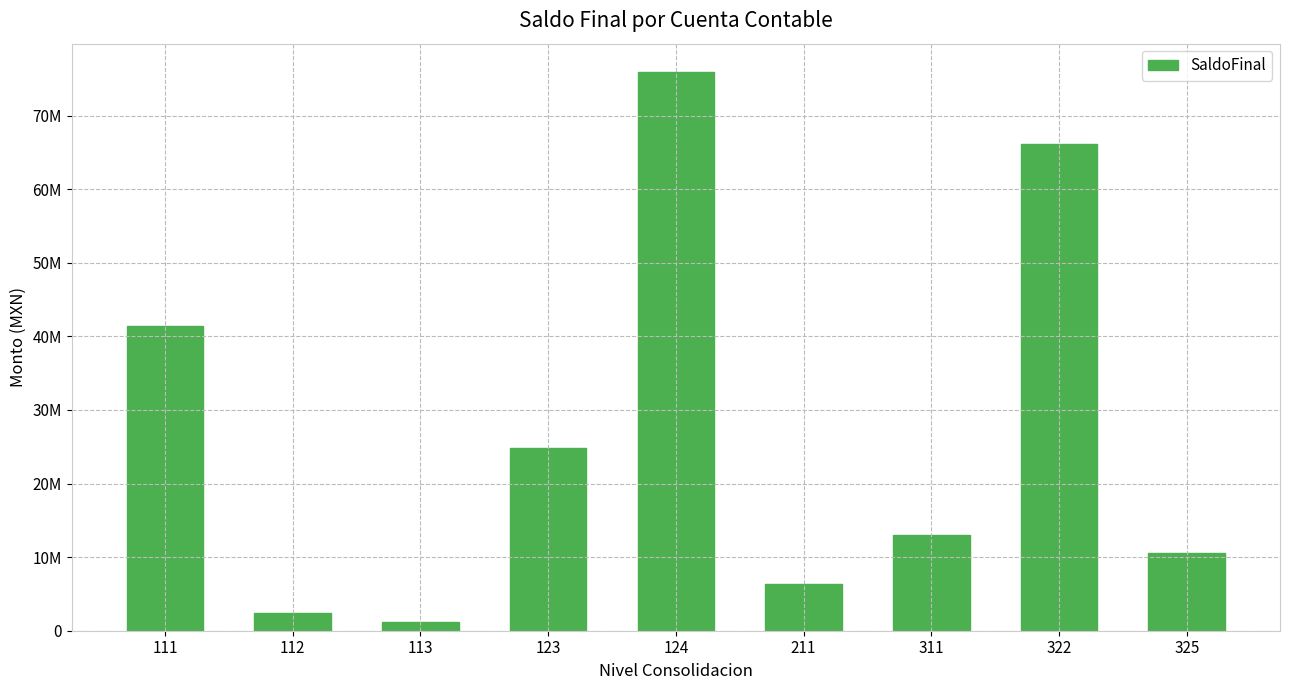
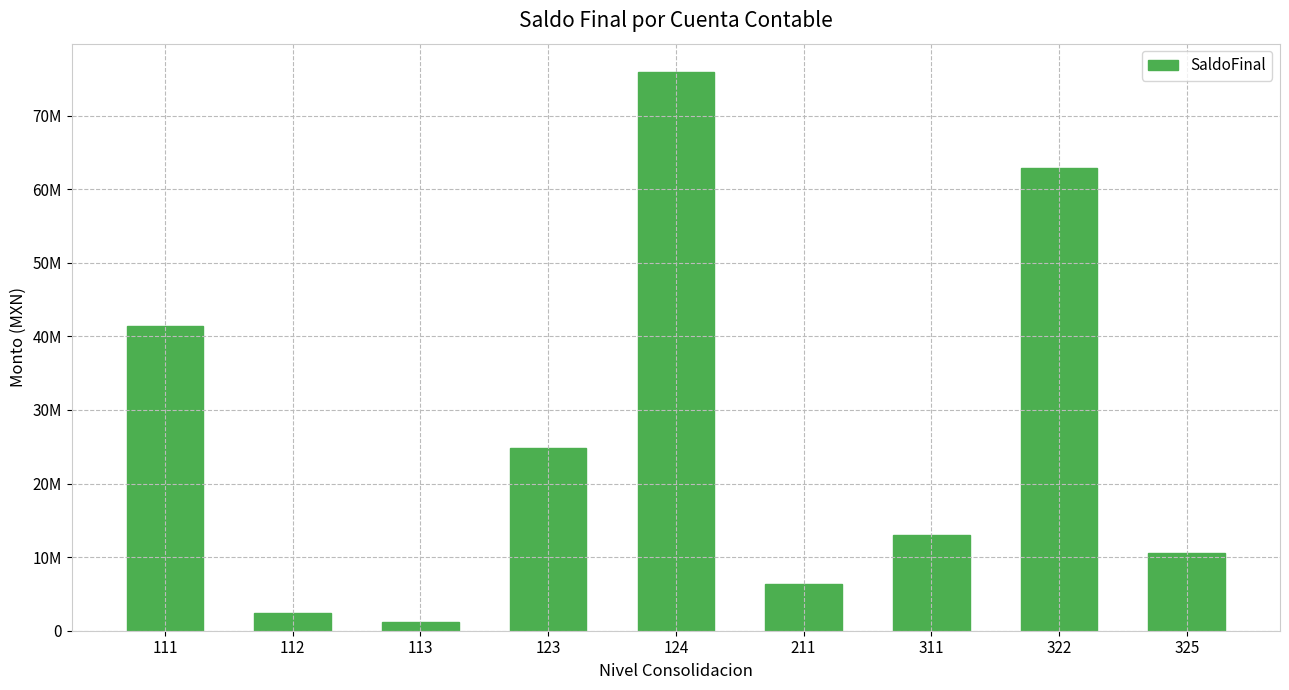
322: 66000000 -> 63000000
